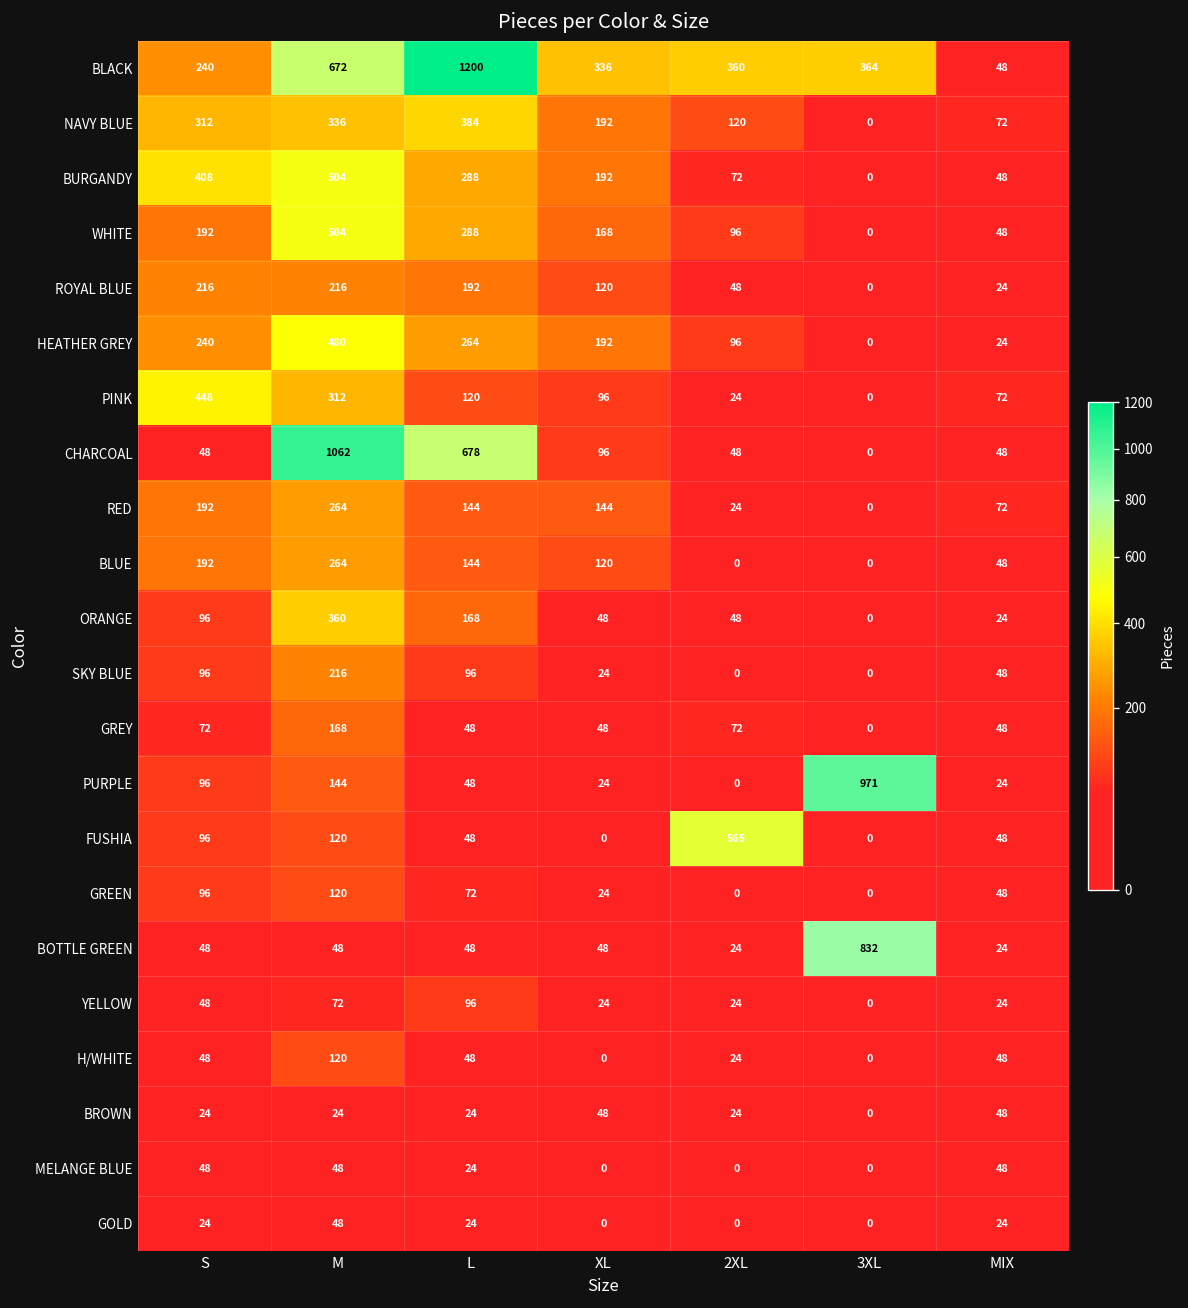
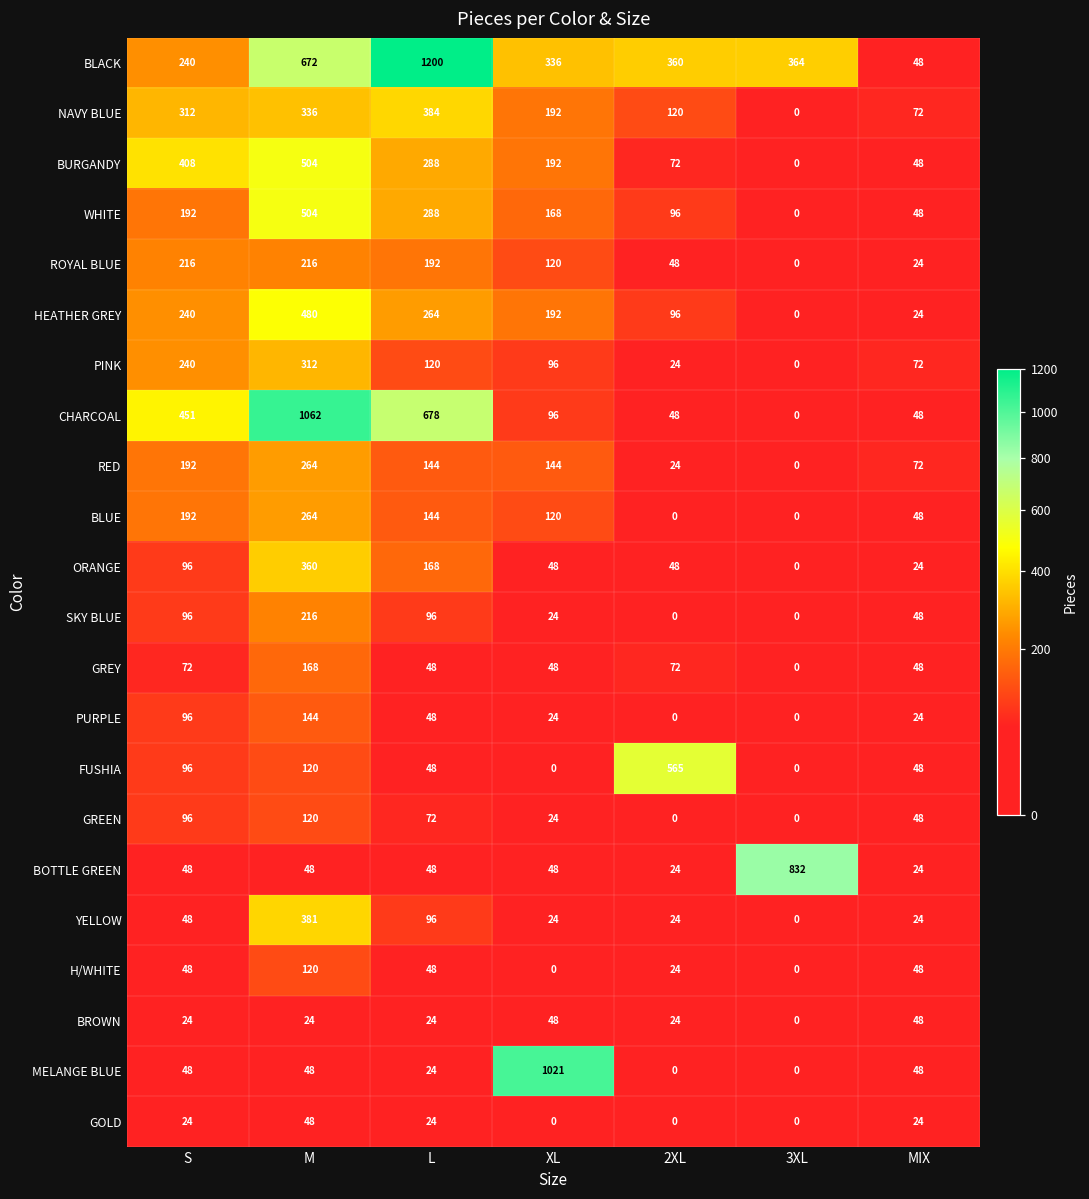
PINK, S: 448 -> 240
CHARCOAL, S: 48 -> 451
PURPLE, 3XL: 971 -> 0
YELLOW, M: 72 -> 381
MELANGE BLUE, XL: 0 -> 1021
